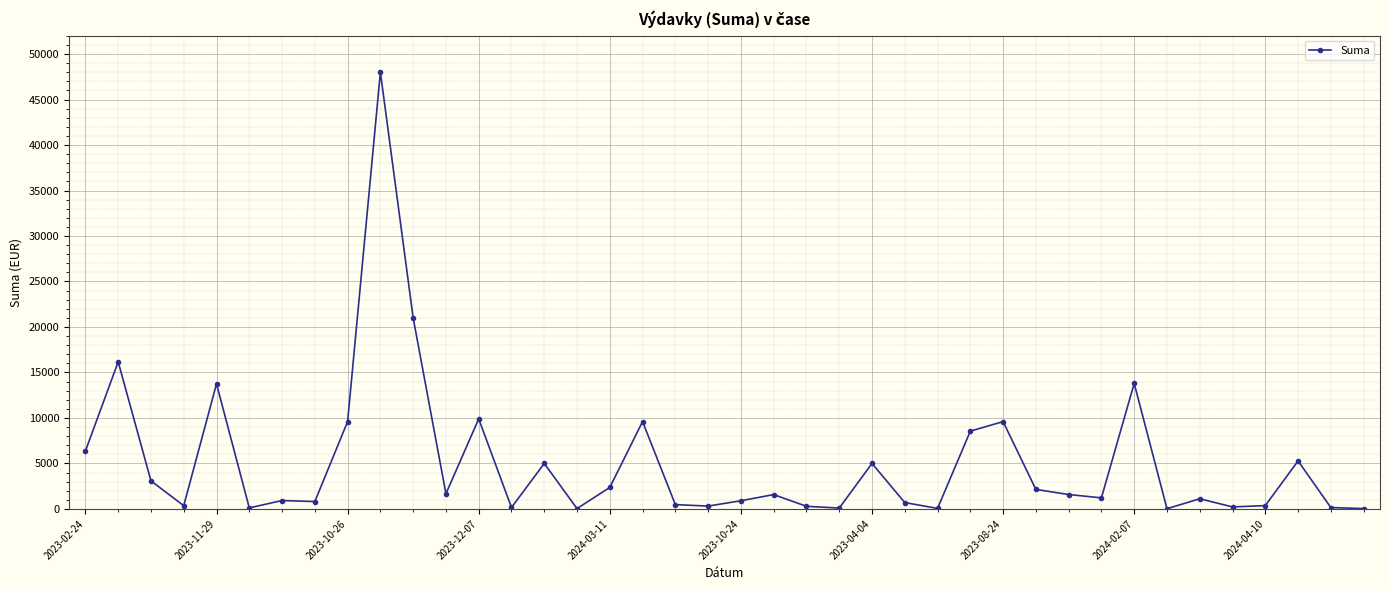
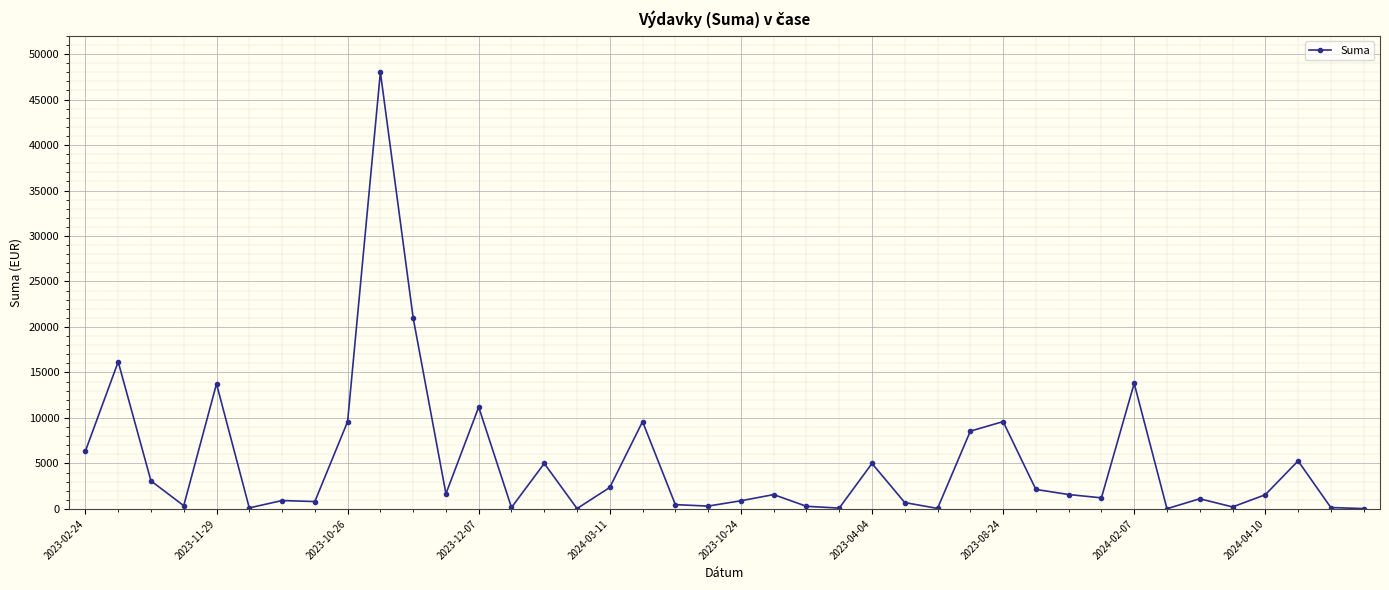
2023-12-07: 10000 -> 11000
2024-04-10: 0 -> 2000
